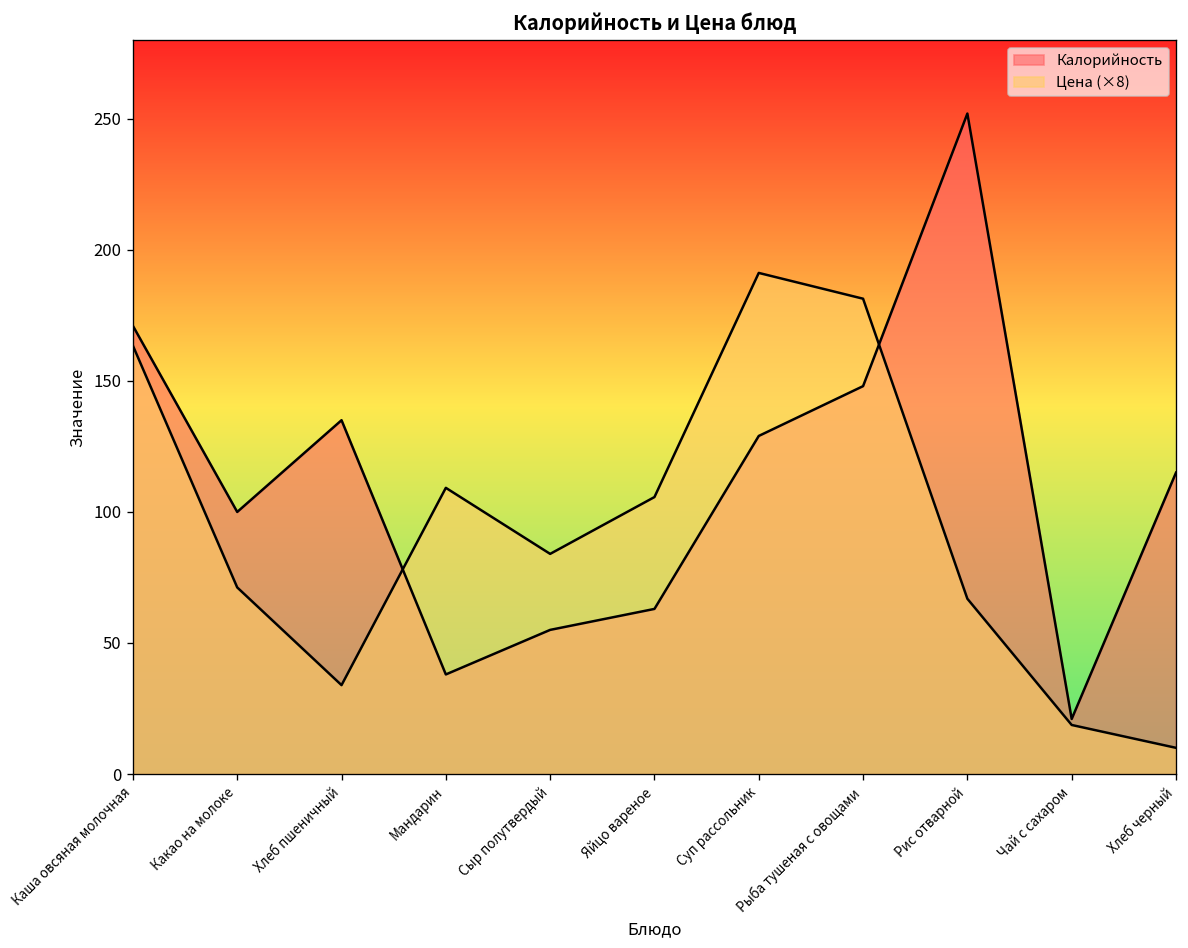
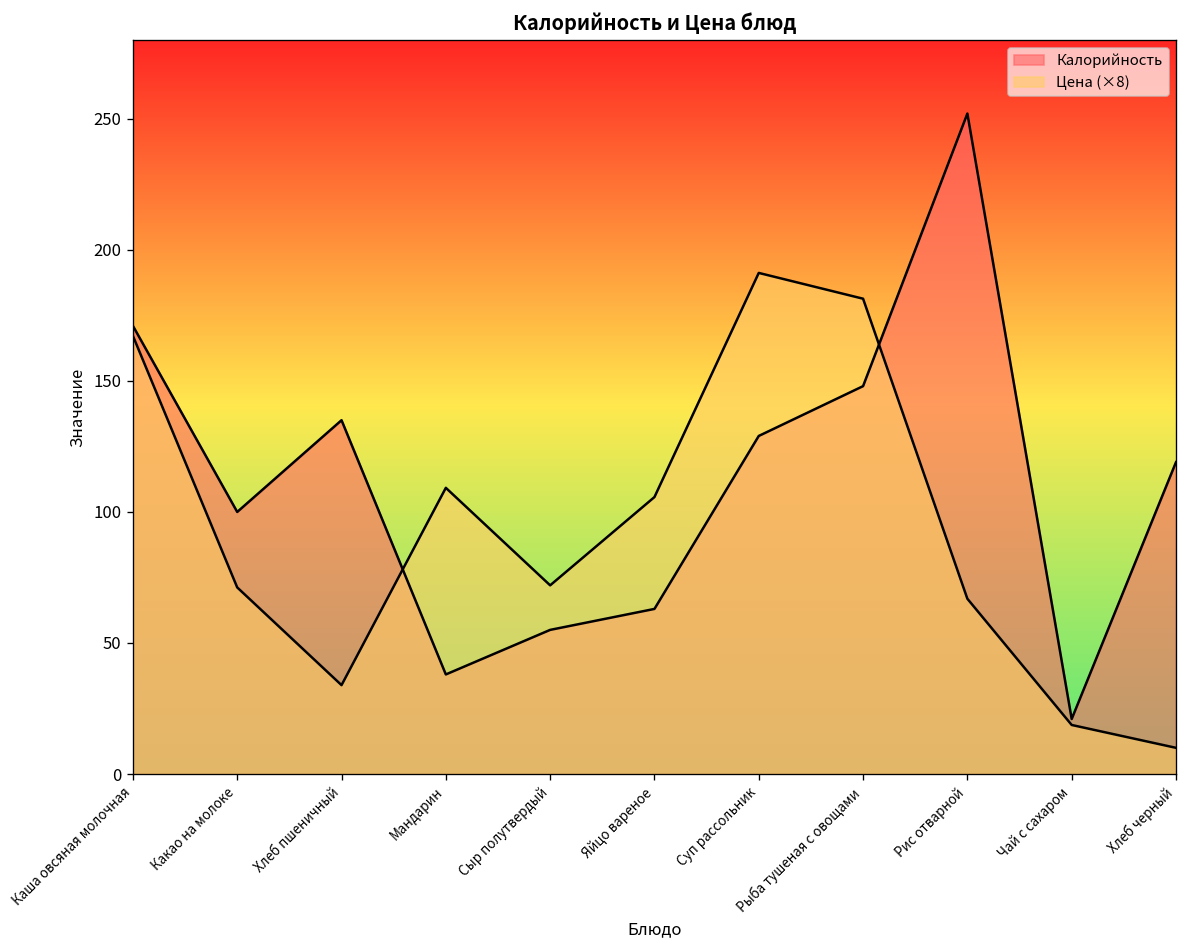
Цена (×8), Каша овсяная молочная: 163 -> 167
Цена (×8), Сыр полутвердый: 84 -> 72
Калорийность, Хлеб черный: 115 -> 119
